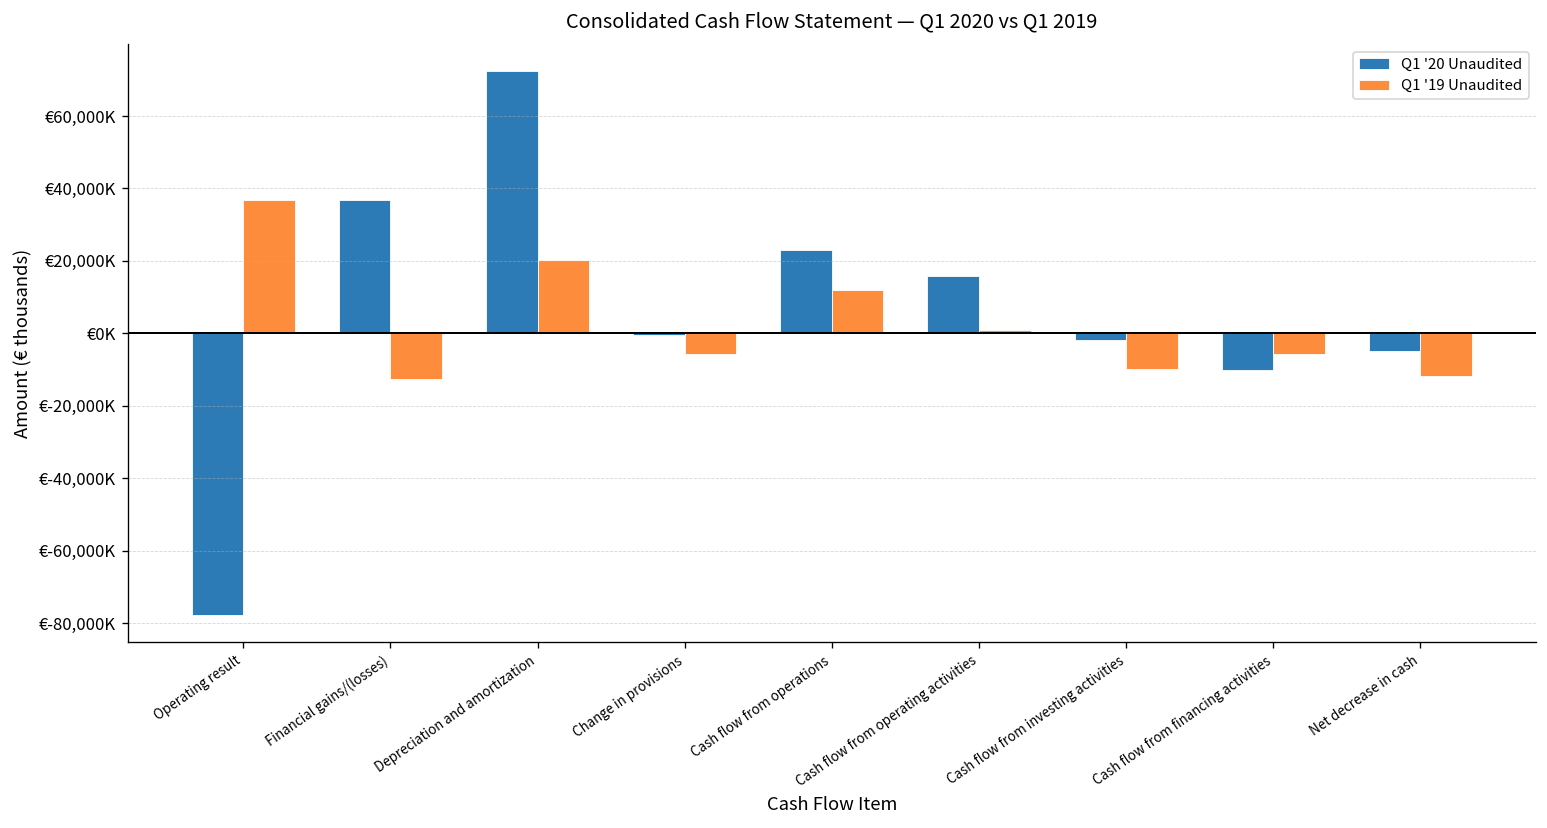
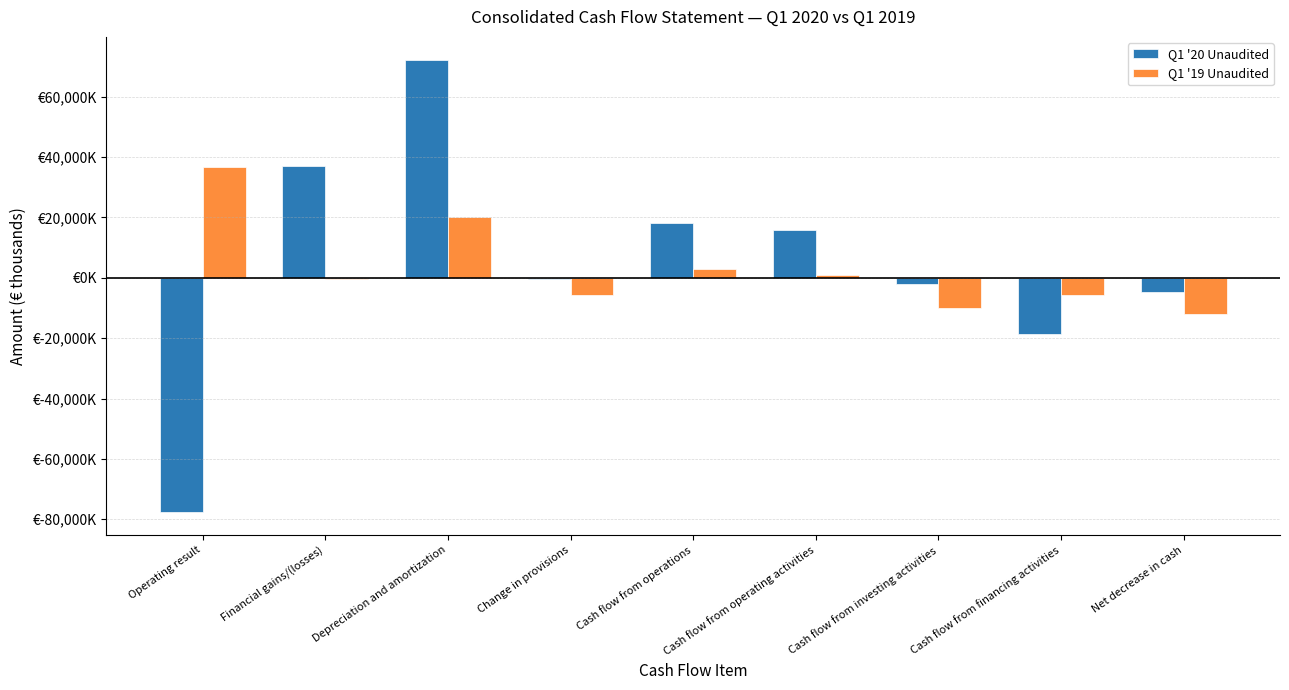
Q1 '19 Unaudited, Financial gains/(losses): €-12,000,000 -> €0
Q1 '20 Unaudited, Cash flow from operations: €23,000,000 -> €18,000,000
Q1 '19 Unaudited, Cash flow from operations: €12,000,000 -> €3,000,000
Q1 '20 Unaudited, Cash flow from financing activities: €-10,000,000 -> €-19,000,000
